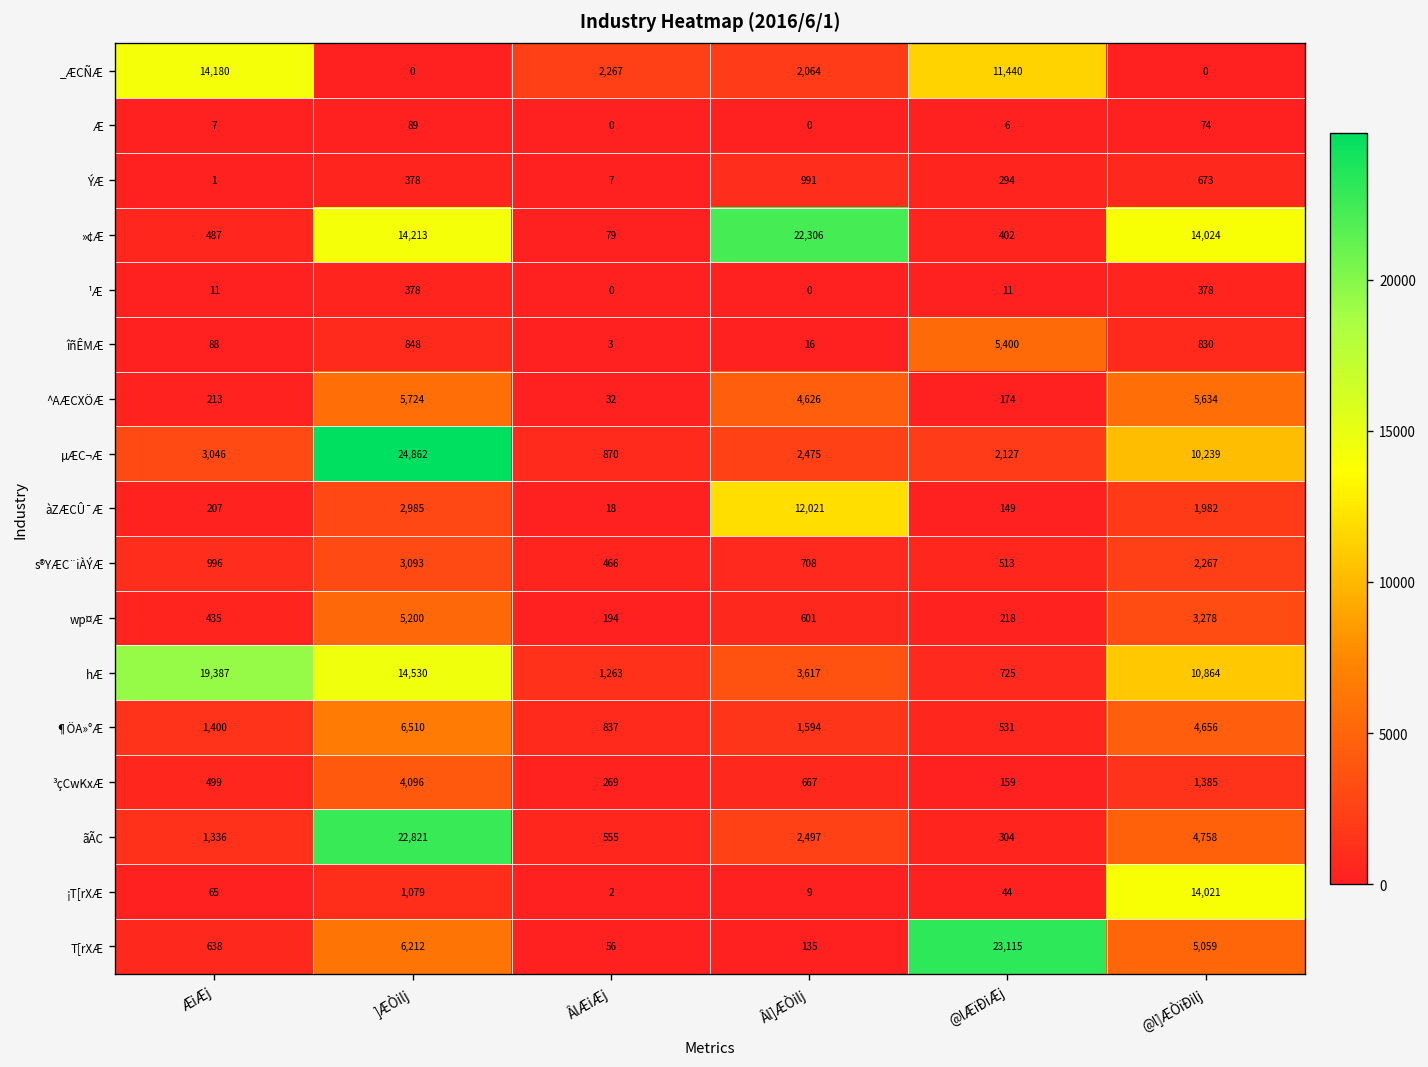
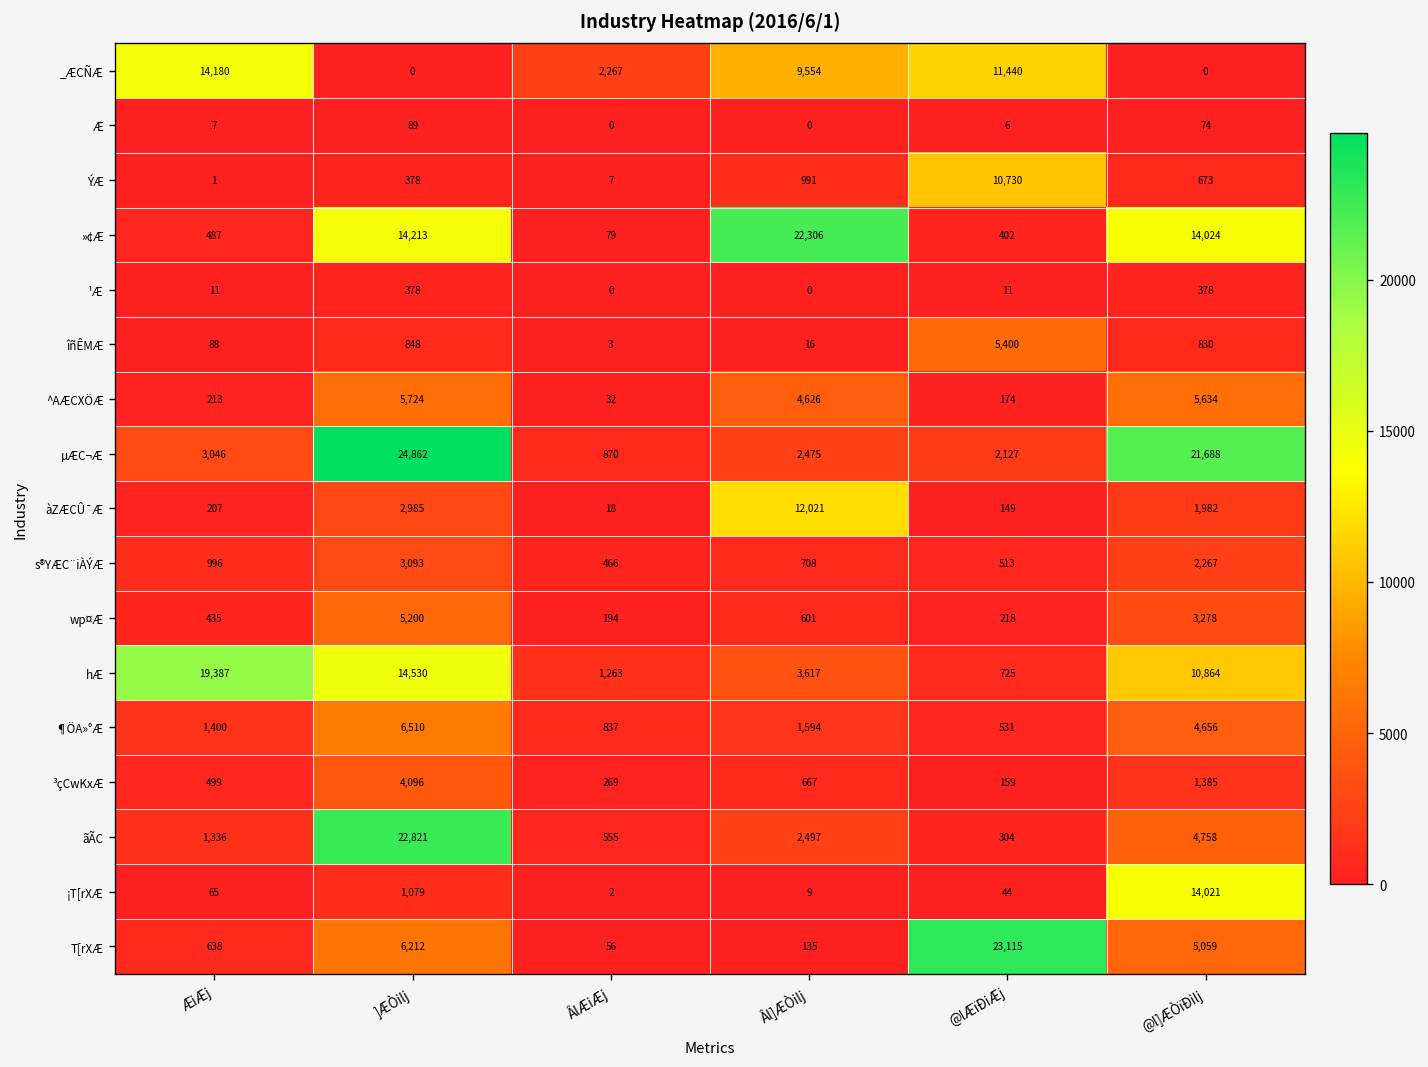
_ÆCÑÆ, Âl]ÆÒilj: 2,064 -> 9,554
ÝÆ, @lÆïÐiÆj: 294 -> 10,730
µÆC¬Æ, @l]ÆÒïÐilj: 10,239 -> 21,688
